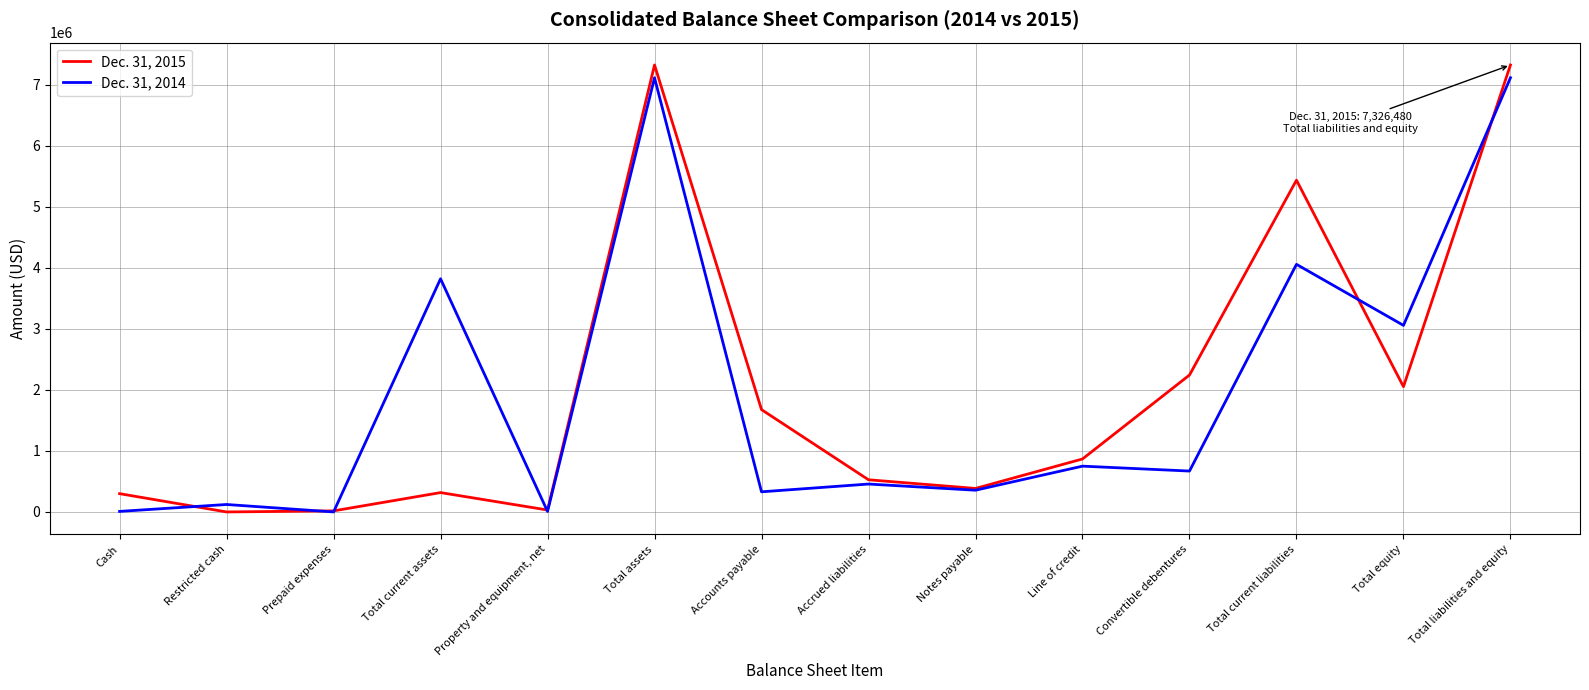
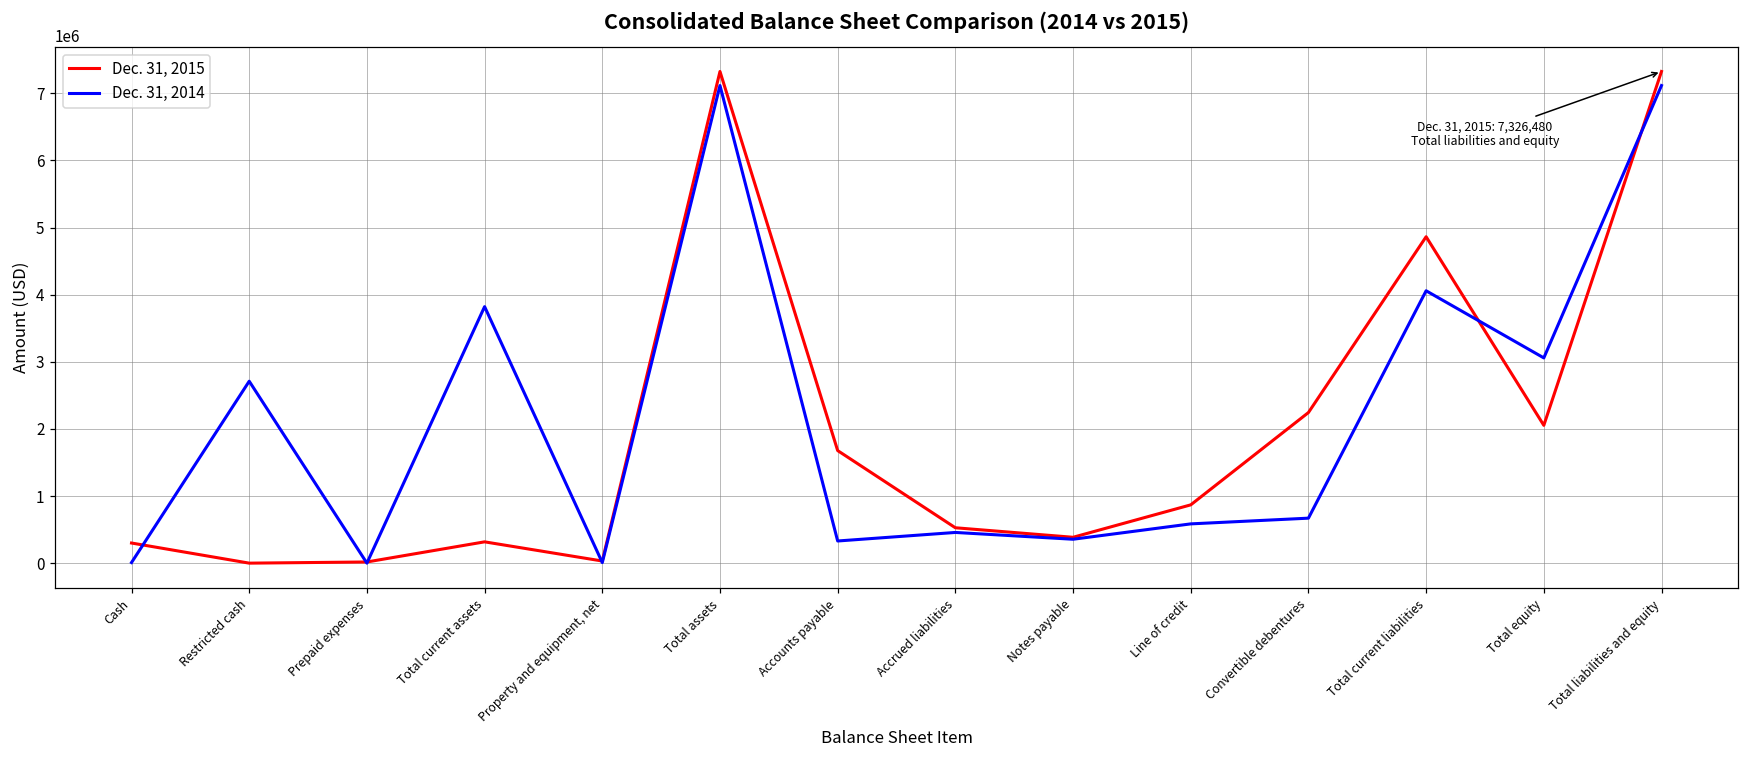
Dec. 31, 2014, Restricted cash: 100000 -> 2700000
Dec. 31, 2014, Line of credit: 800000 -> 600000
Dec. 31, 2015, Total current liabilities: 5400000 -> 4900000
